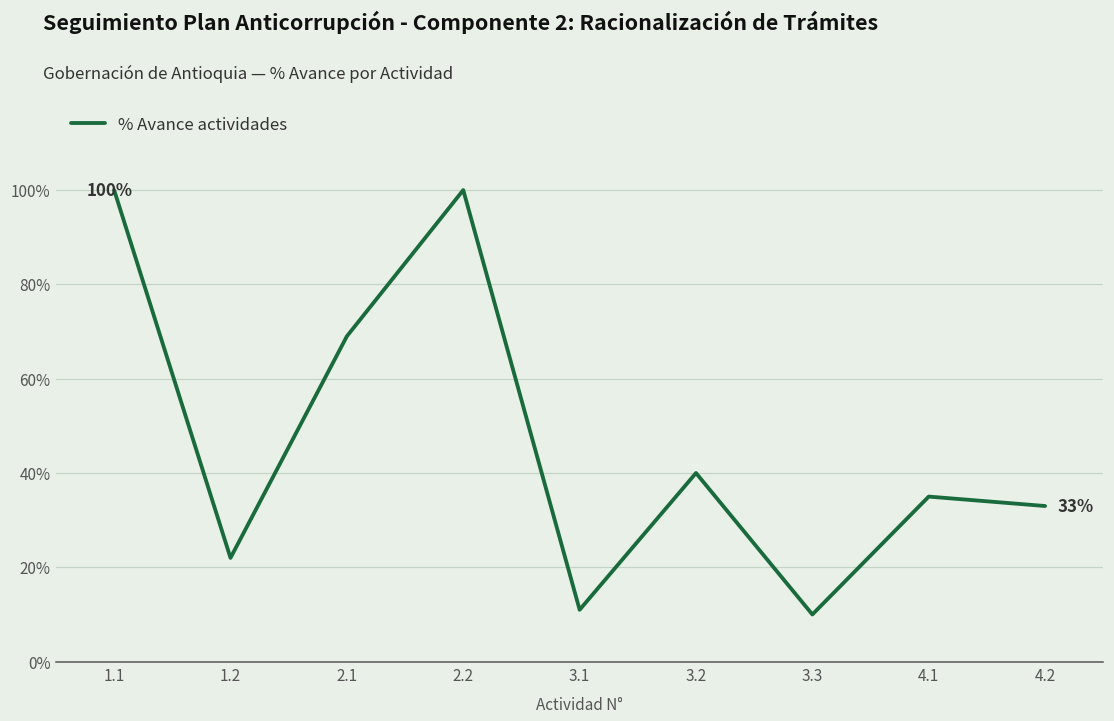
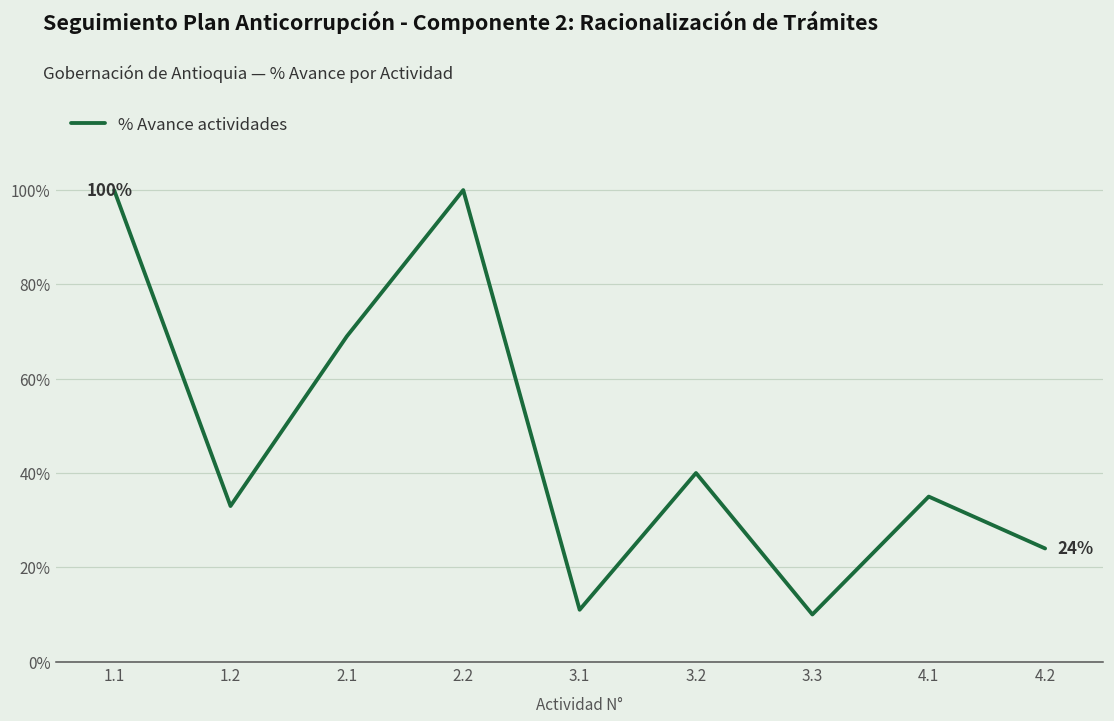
1.2: 22% -> 33%
4.2: 33% -> 24%
